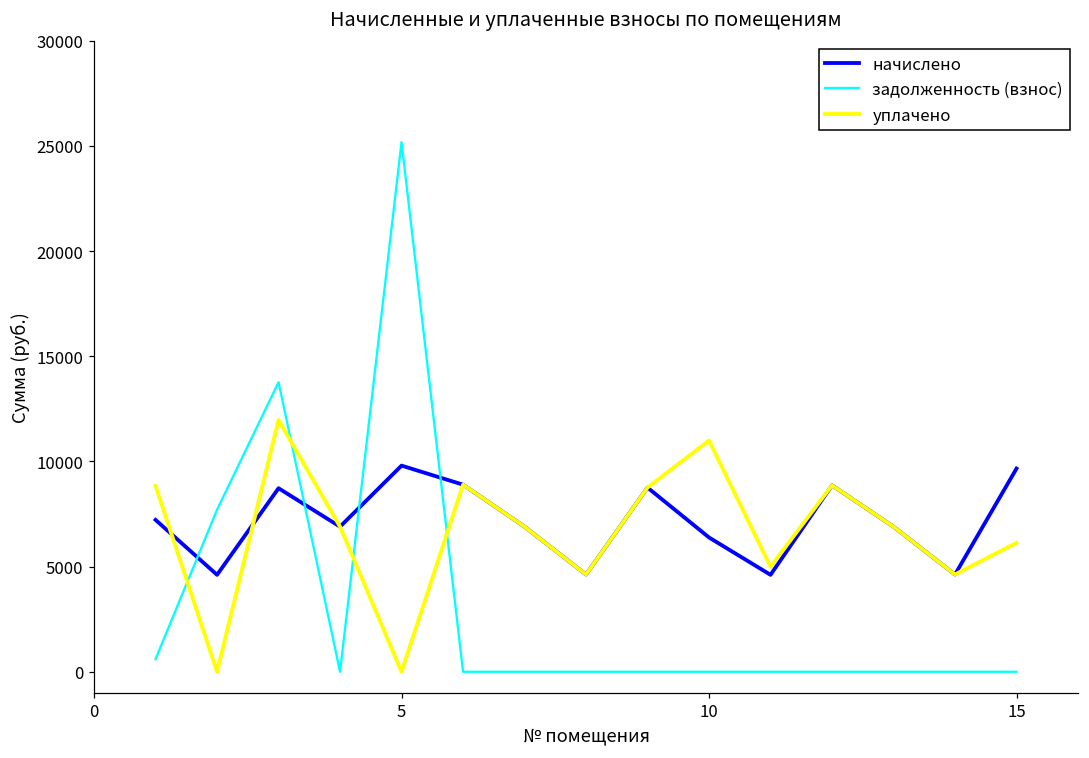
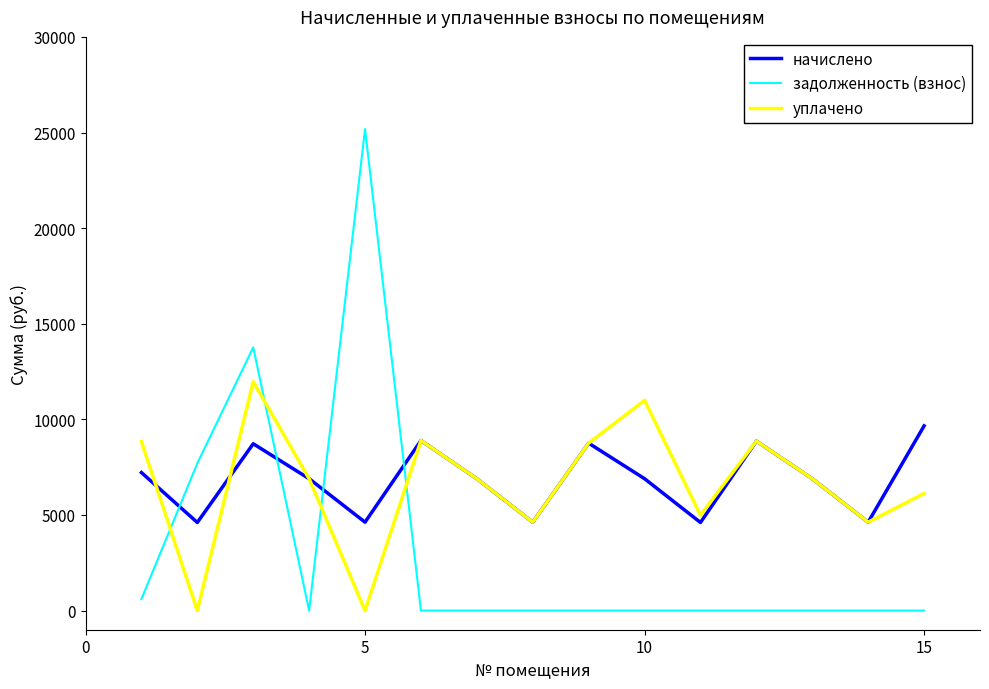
начислено, 5: 9800 -> 4600
начислено, 10: 6400 -> 6900
